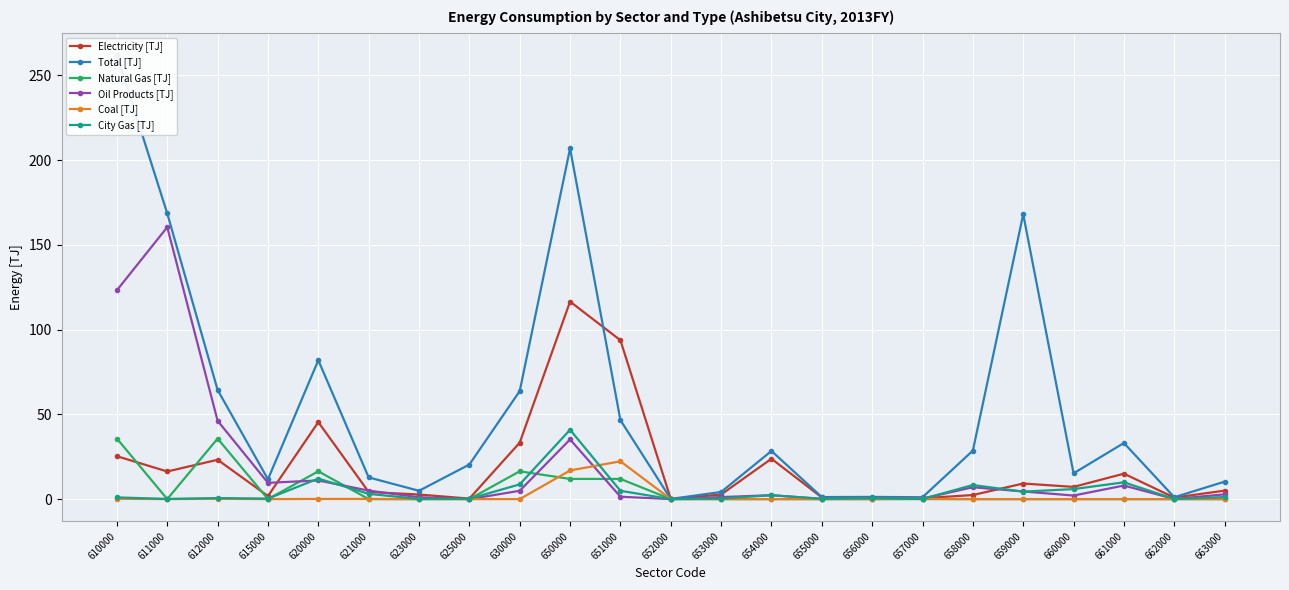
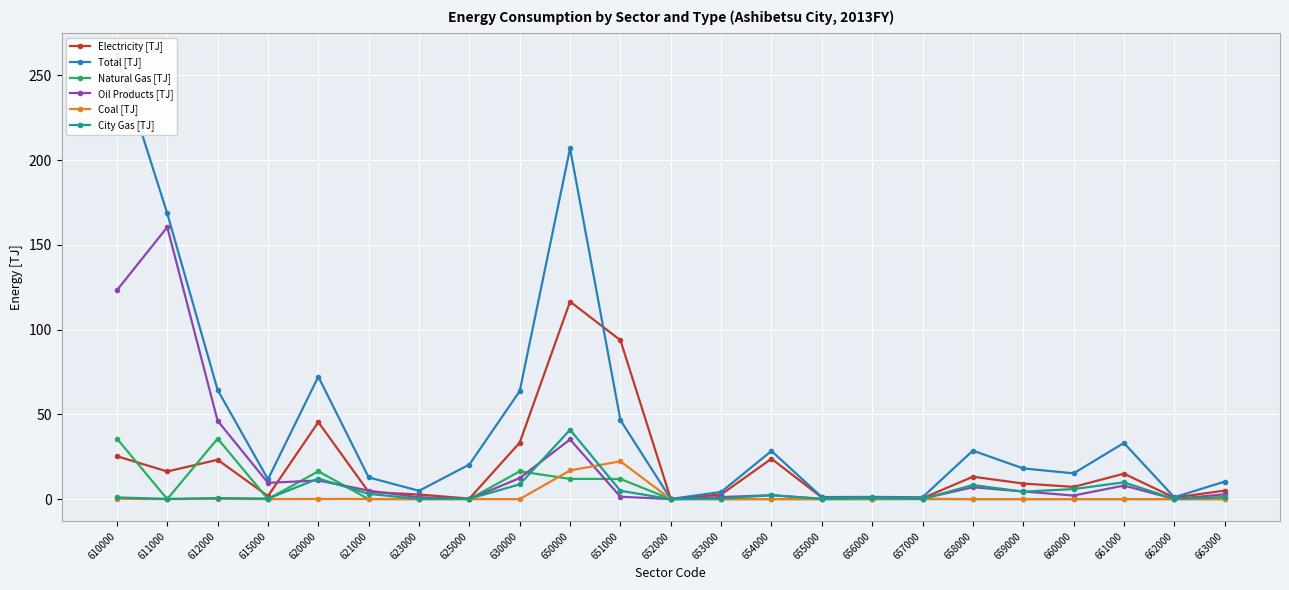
Total [TJ], 620000: 82 -> 72
Oil Products [TJ], 630000: 5 -> 12
Electricity [TJ], 658000: 2 -> 13
Total [TJ], 659000: 168 -> 18
